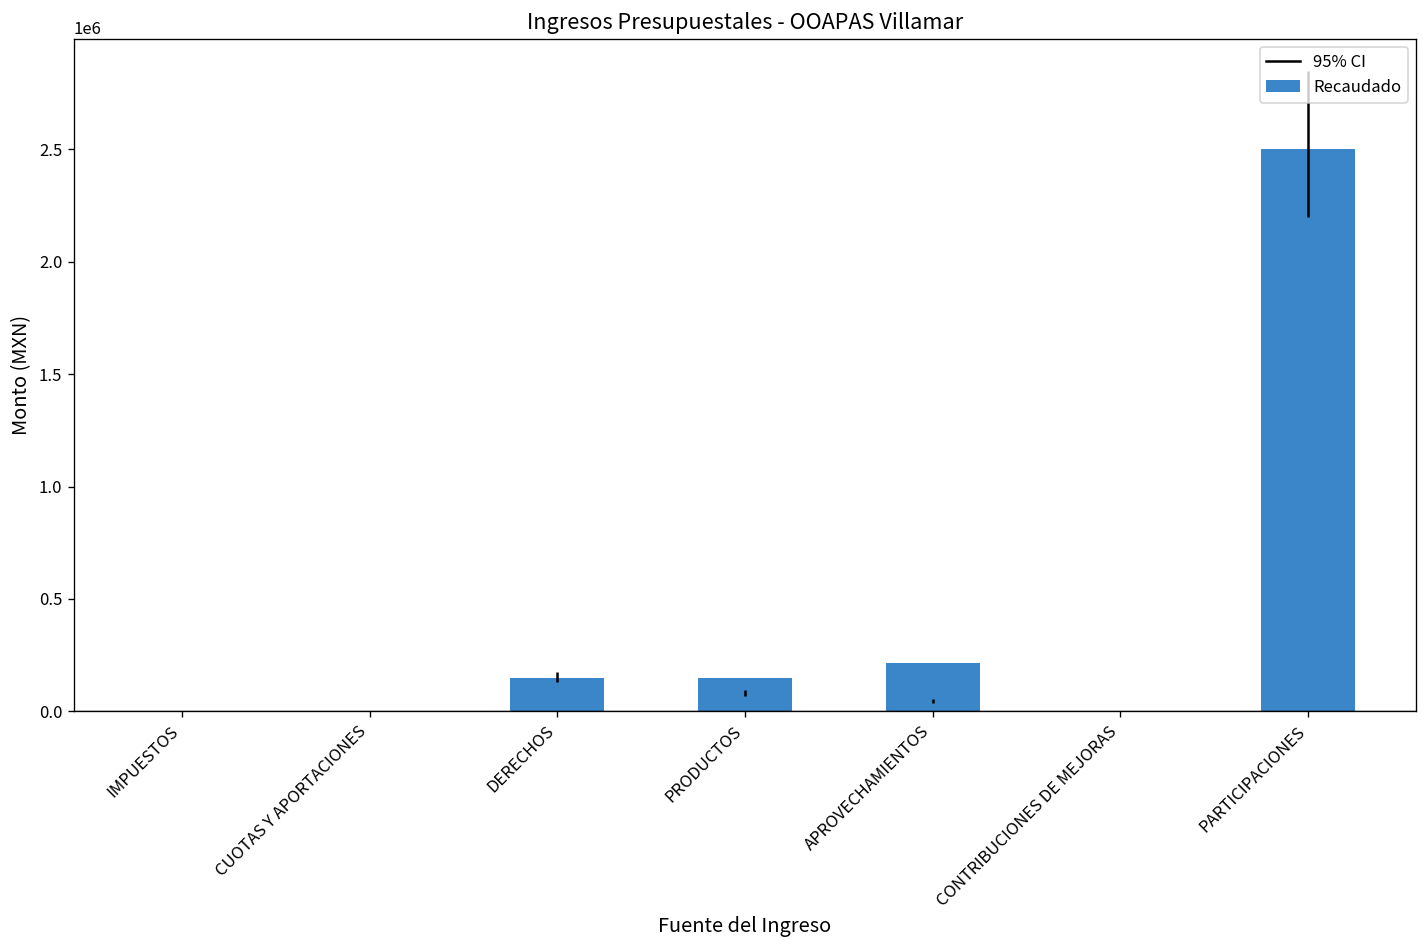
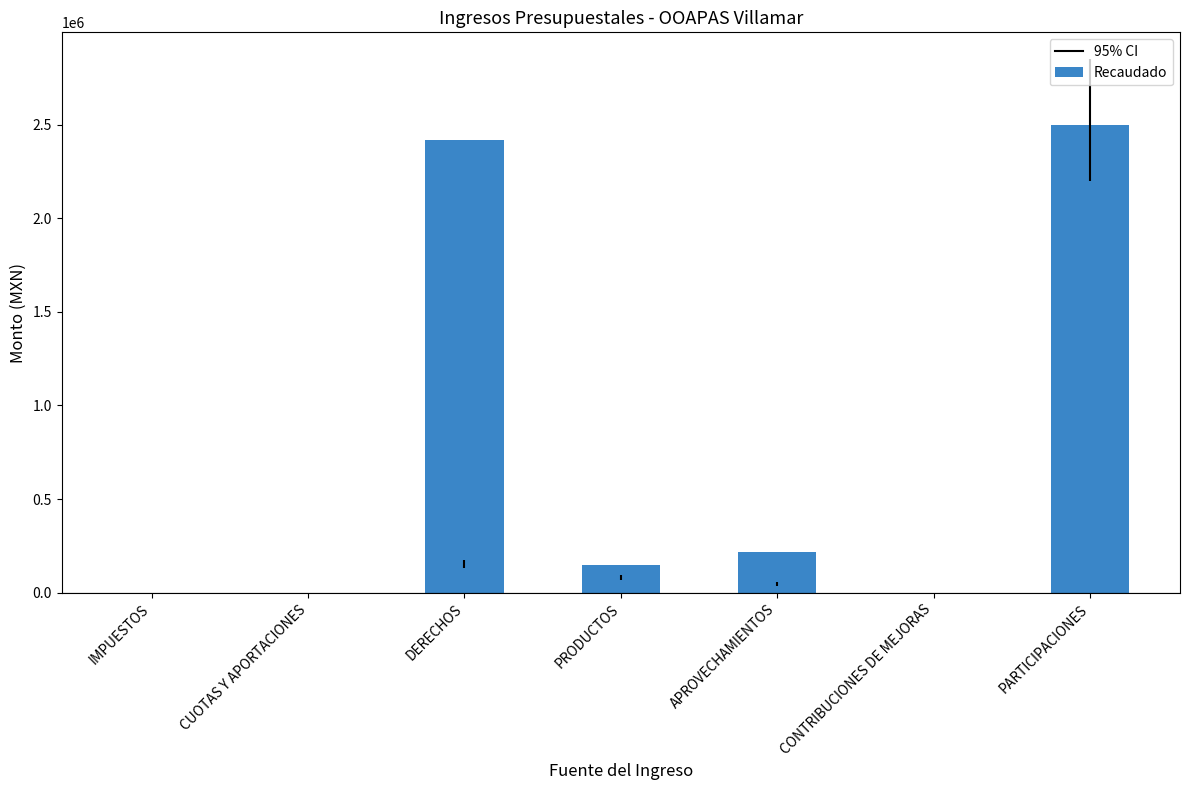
DERECHOS: 150000 -> 2420000
